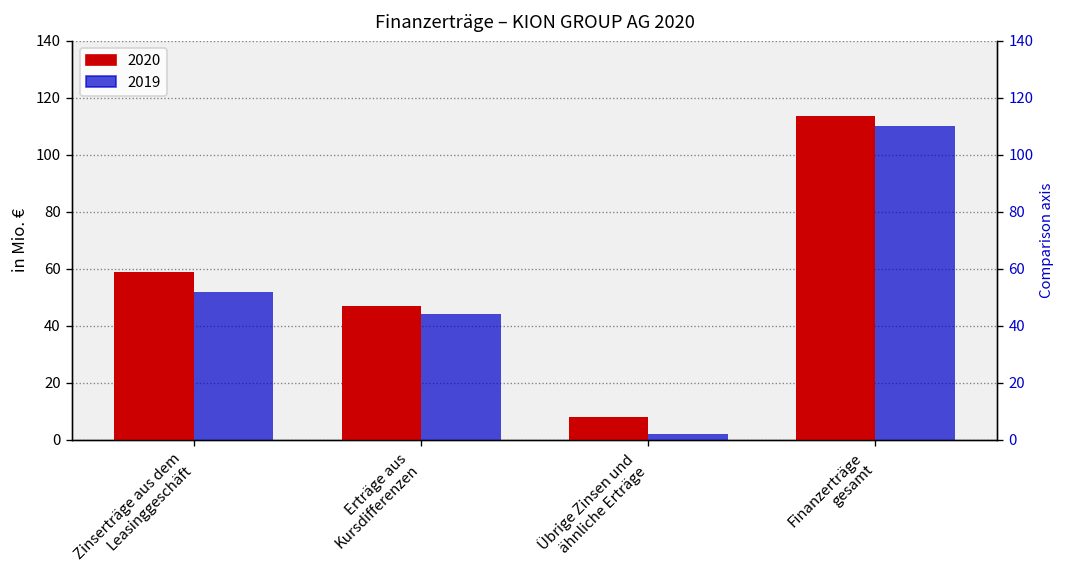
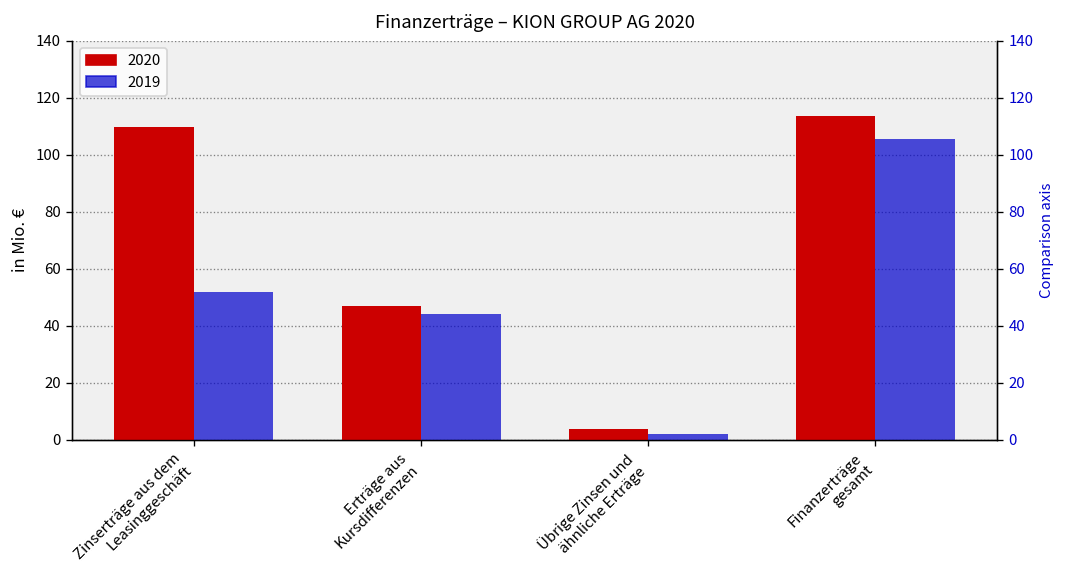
2020, Zinserträge aus dem Leasinggeschäft: 59 -> 110
2020, Übrige Zinsen und ähnliche Erträge: 8 -> 4
2019, Finanzerträge gesamt: 110 -> 106
